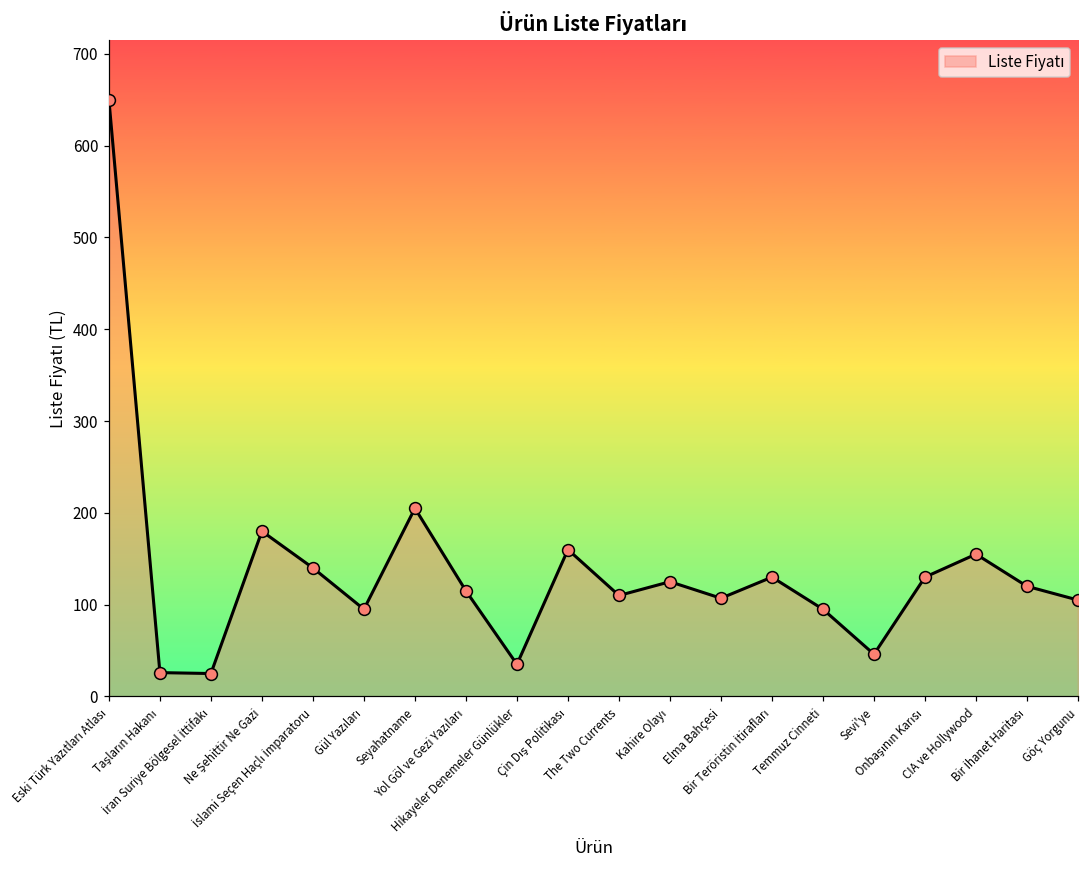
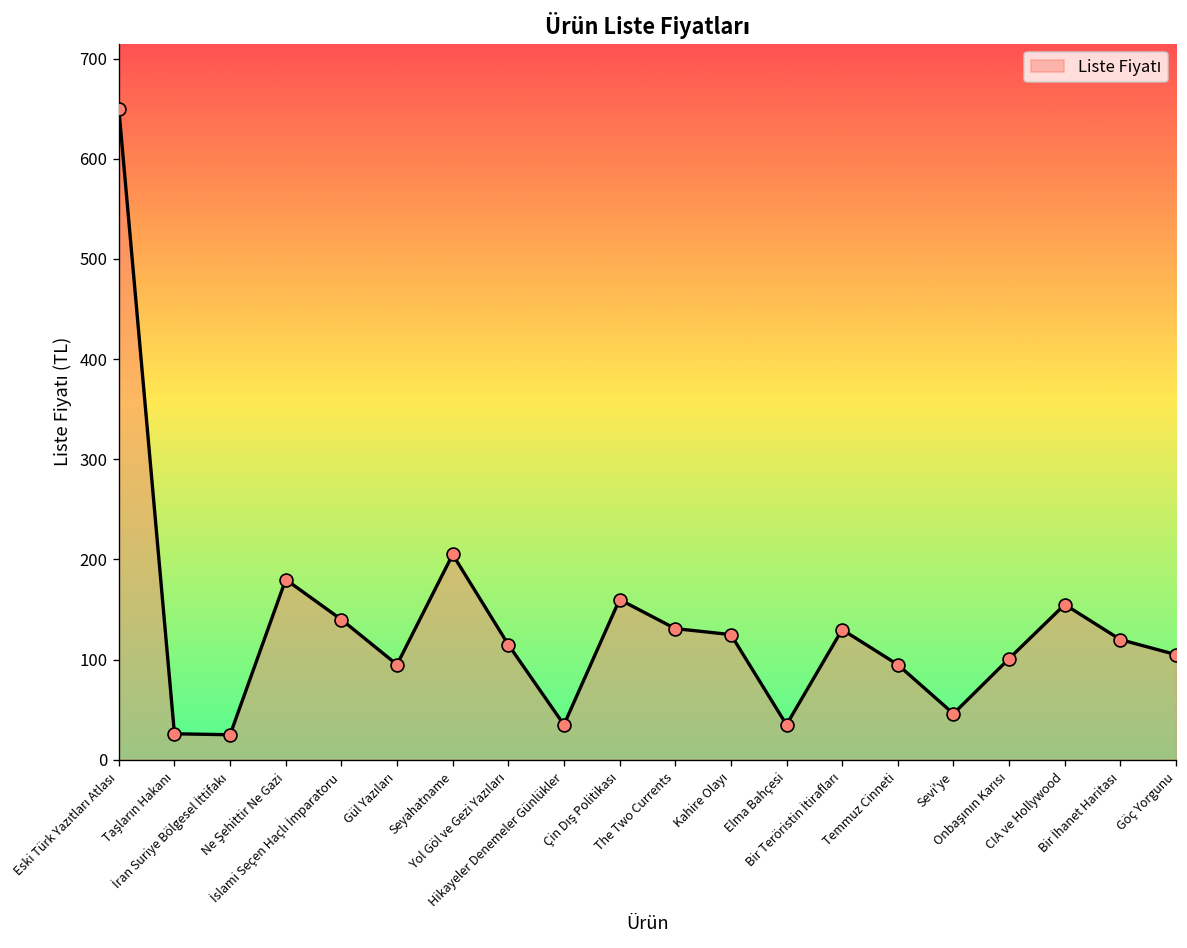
The Two Currents: 110 -> 130
Elma Bahçesi: 110 -> 40
Onbaşının Karısı: 130 -> 100
